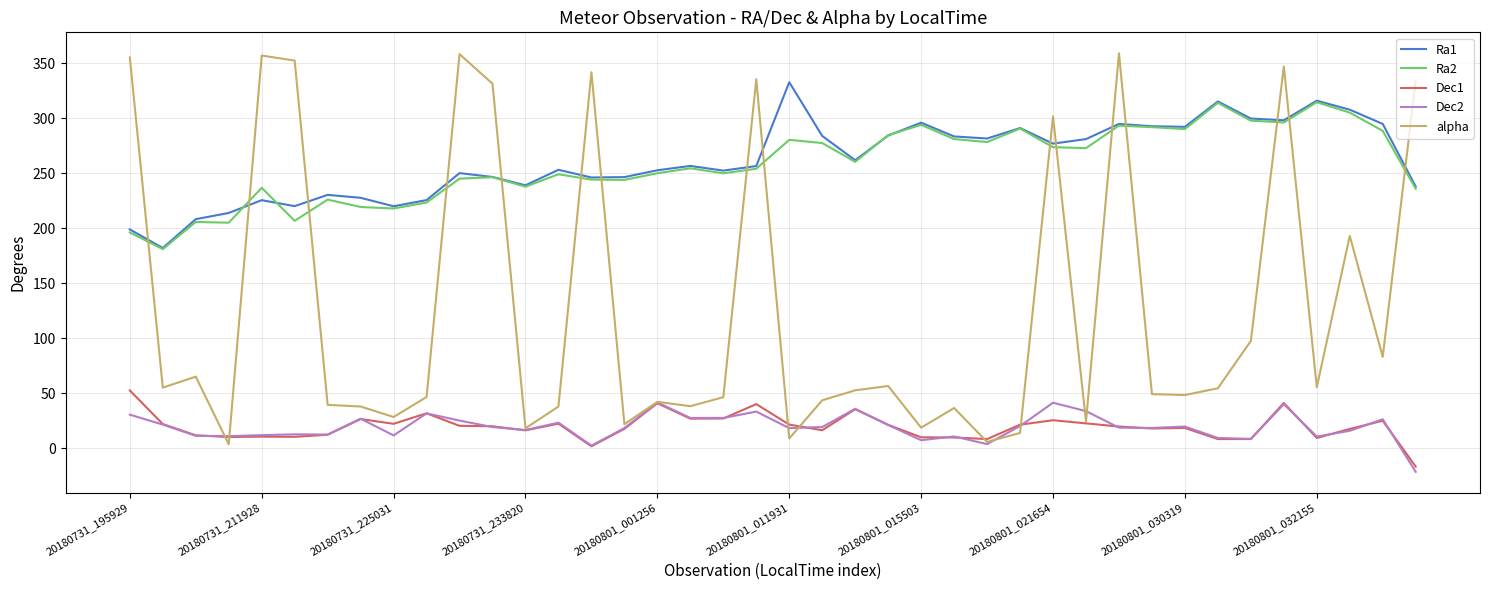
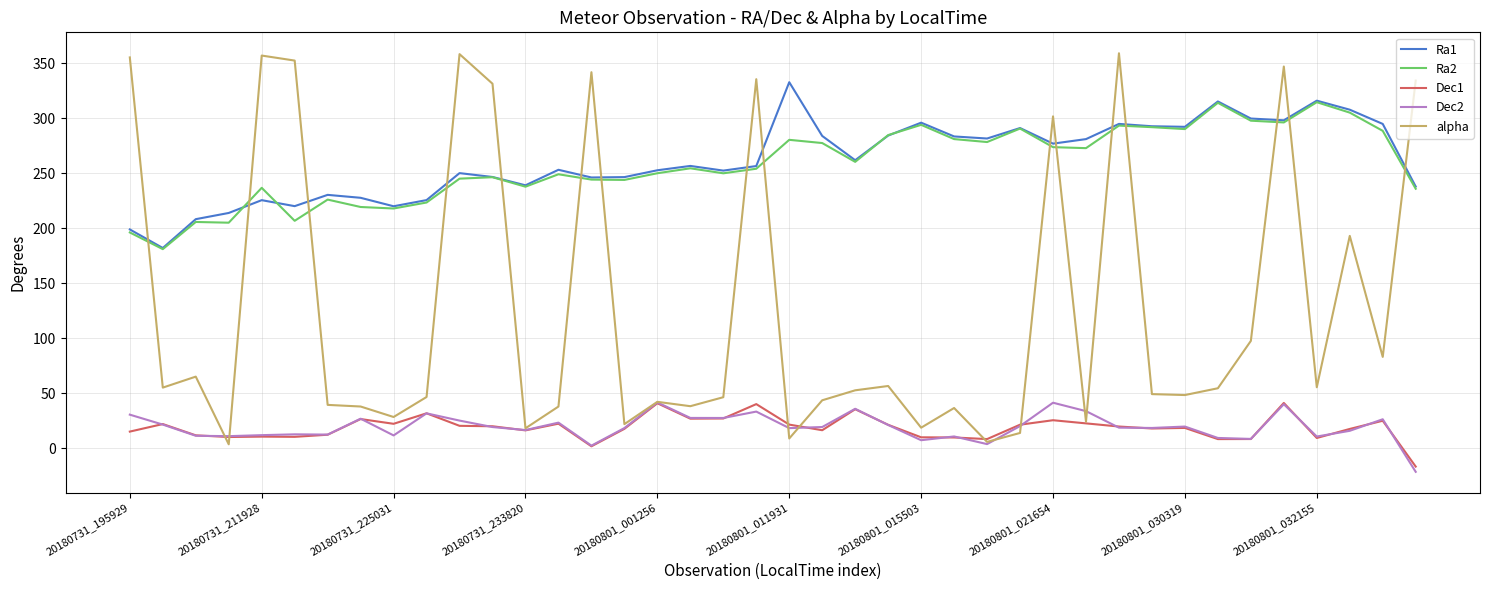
Dec1, 20180731_195929: 53 -> 15
